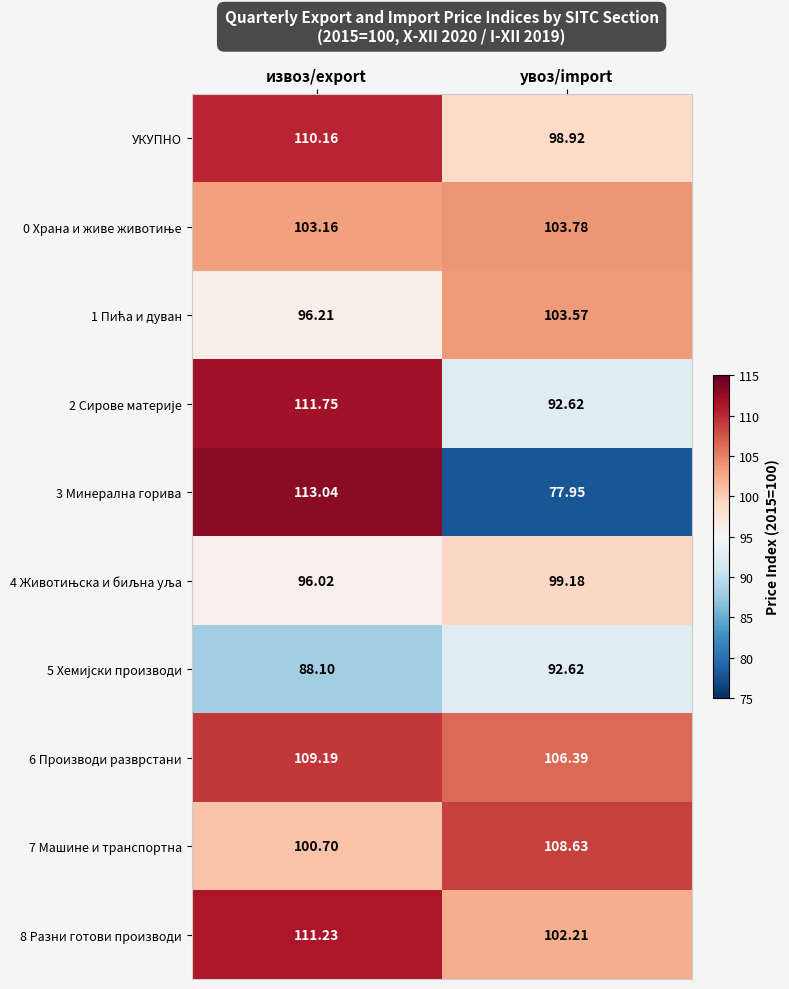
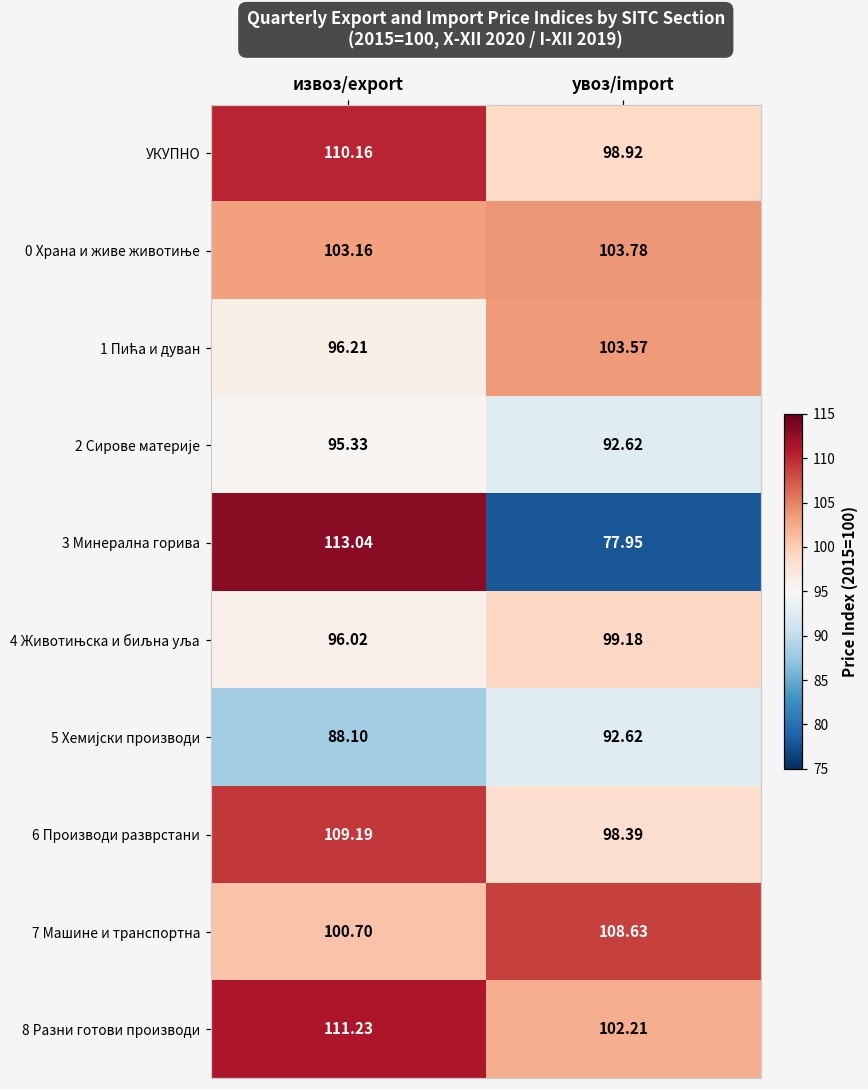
2 Сирове материје, извоз/export: 111.75 -> 95.33
6 Производи разврстани, увоз/import: 106.39 -> 98.39
